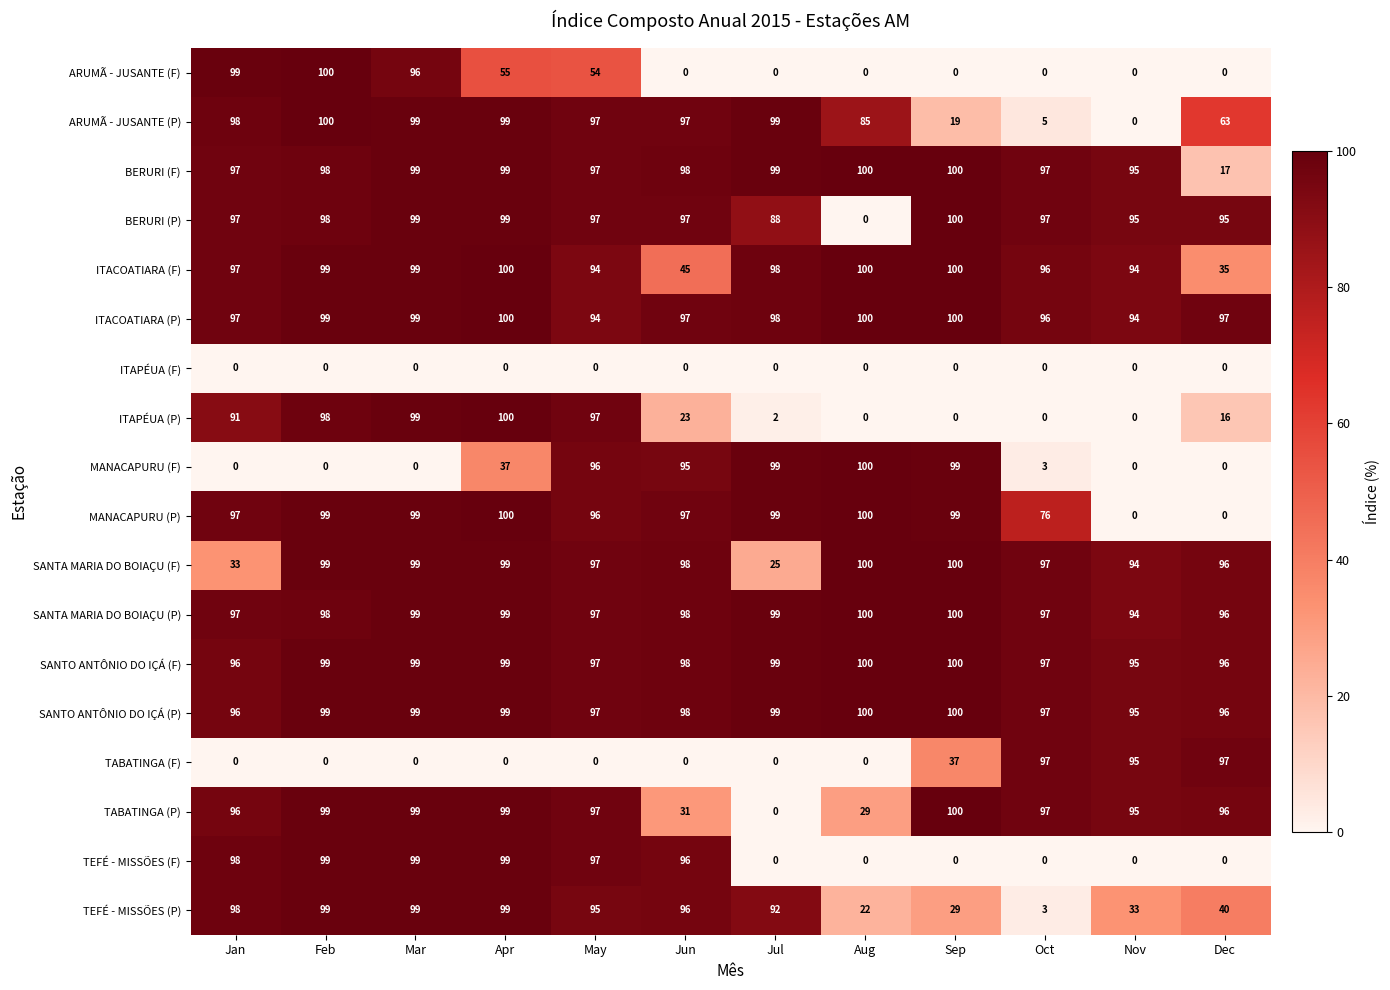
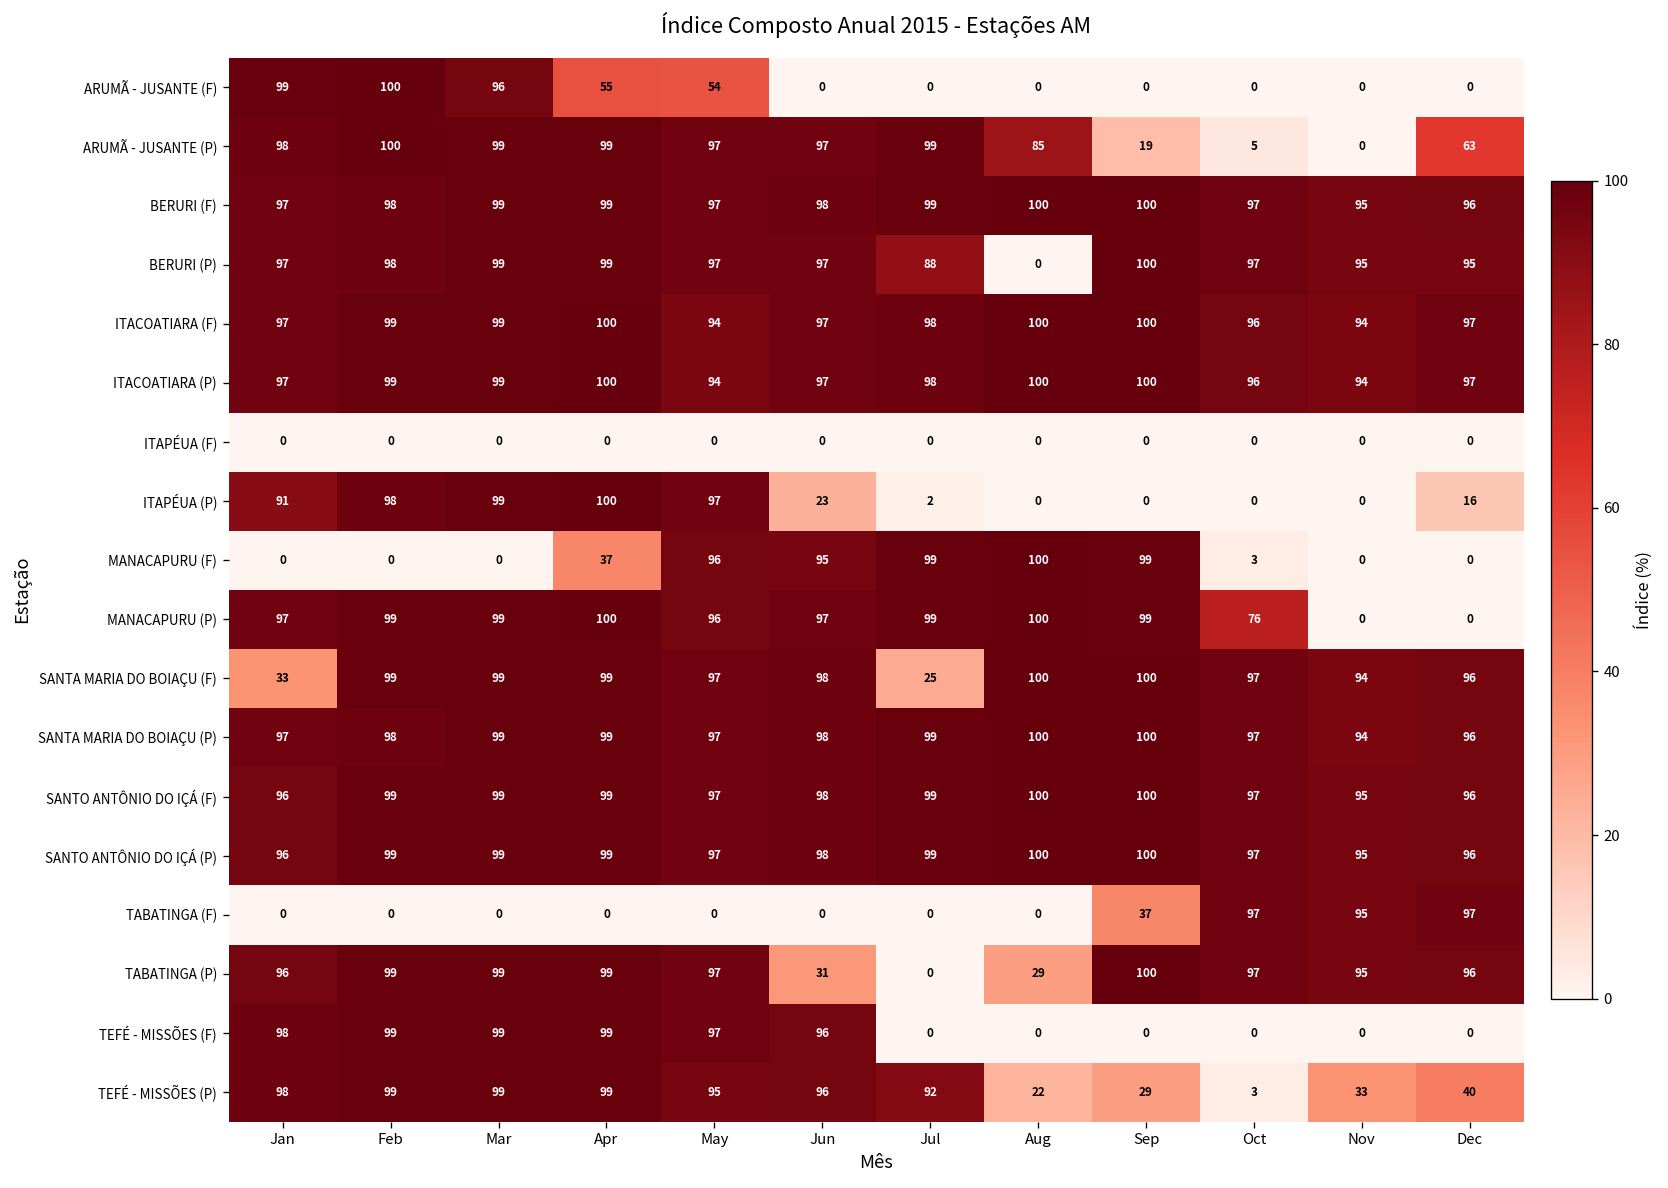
BERURI (F), Dec: 17 -> 96
ITACOATIARA (F), Jun: 45 -> 97
ITACOATIARA (F), Dec: 35 -> 97
